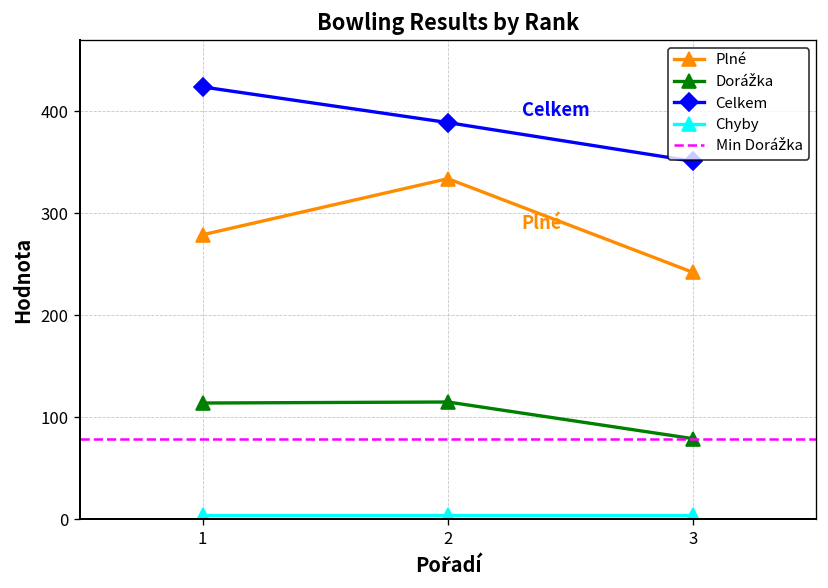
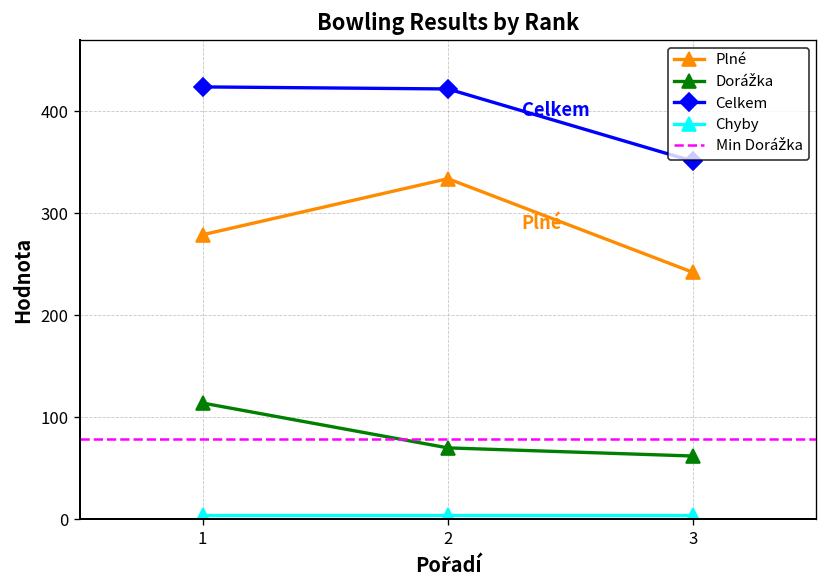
Dorážka, 2: 120 -> 70
Celkem, 2: 390 -> 420
Dorážka, 3: 80 -> 60
